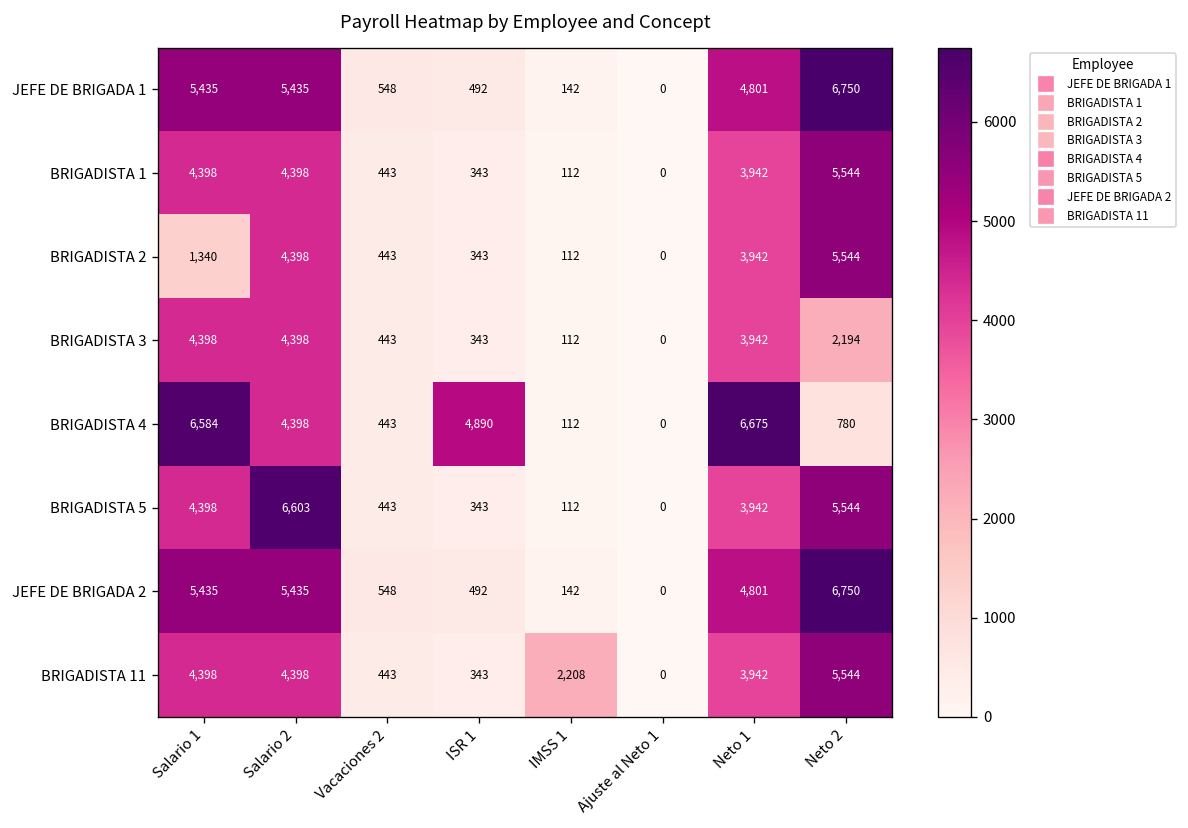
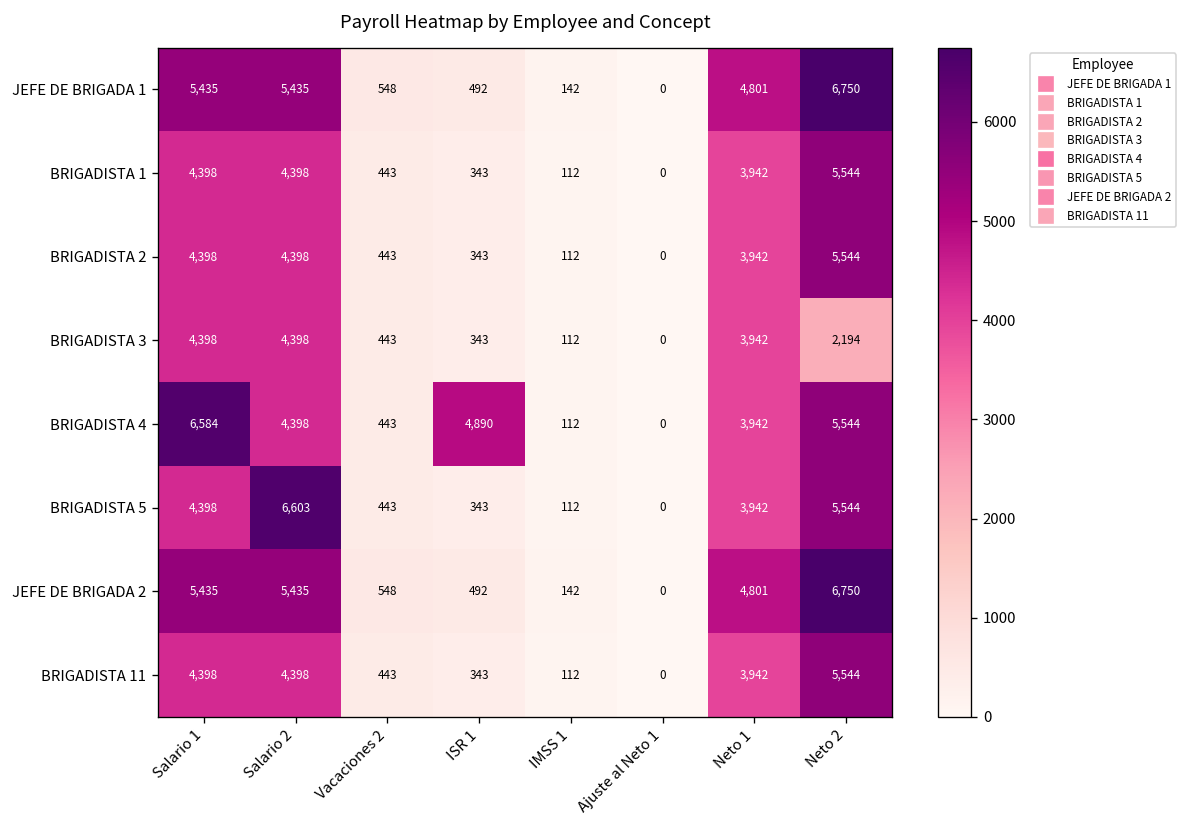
BRIGADISTA 2, Salario 1: 1,340 -> 4,398
BRIGADISTA 4, Neto 1: 6,675 -> 3,942
BRIGADISTA 4, Neto 2: 780 -> 5,544
BRIGADISTA 11, IMSS 1: 2,208 -> 112
